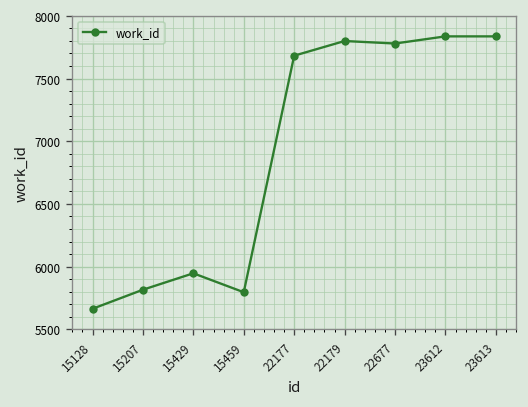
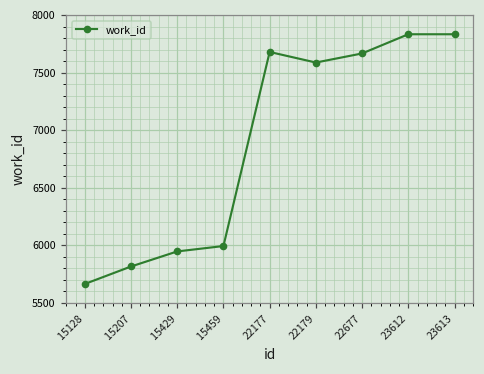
15459: 5800 -> 5990
22179: 7800 -> 7590
22677: 7780 -> 7670
